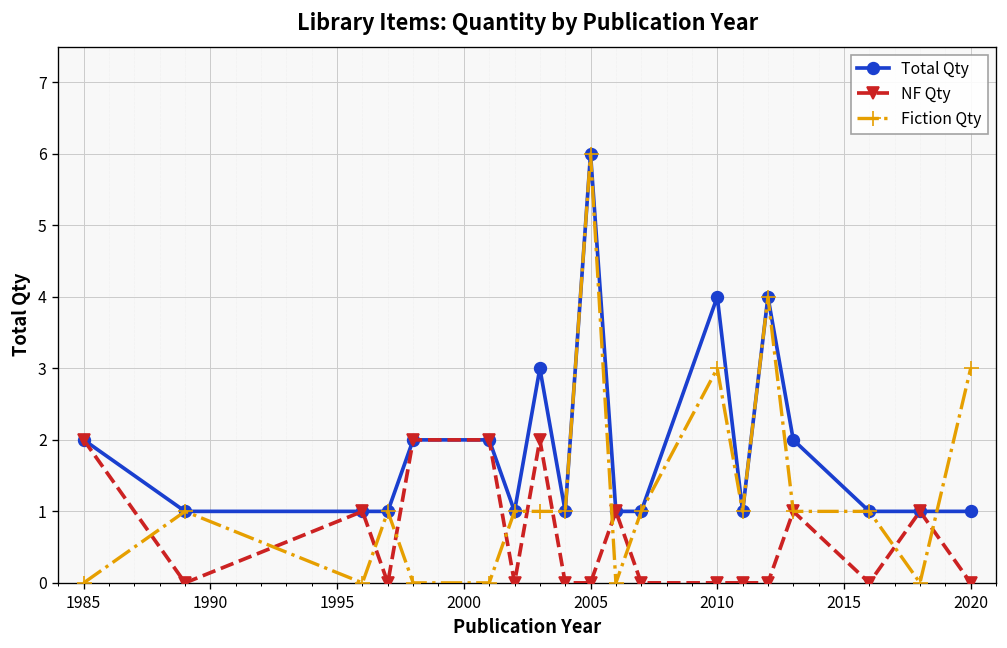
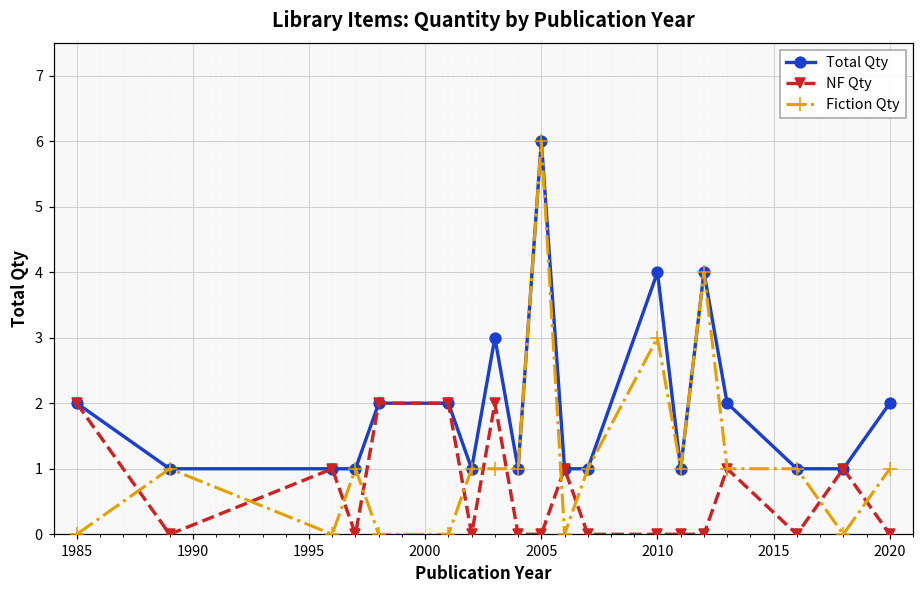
Total Qty, 2020: 1 -> 2
Fiction Qty, 2020: 3 -> 1
